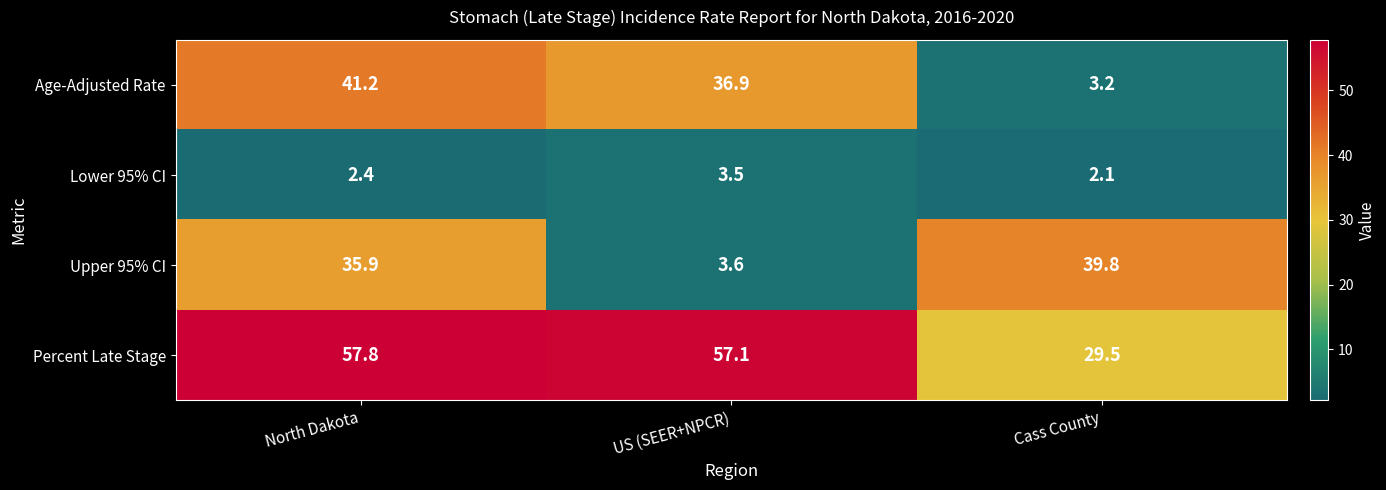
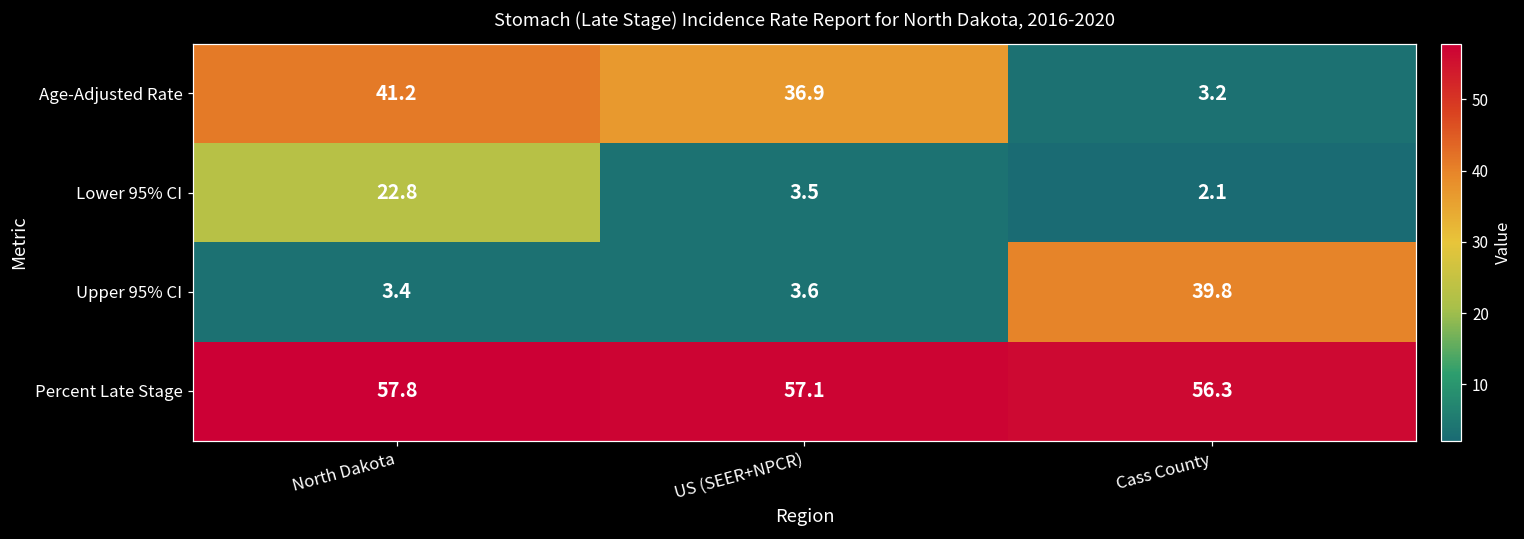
Lower 95% CI, North Dakota: 2.4 -> 22.8
Upper 95% CI, North Dakota: 35.9 -> 3.4
Percent Late Stage, Cass County: 29.5 -> 56.3
